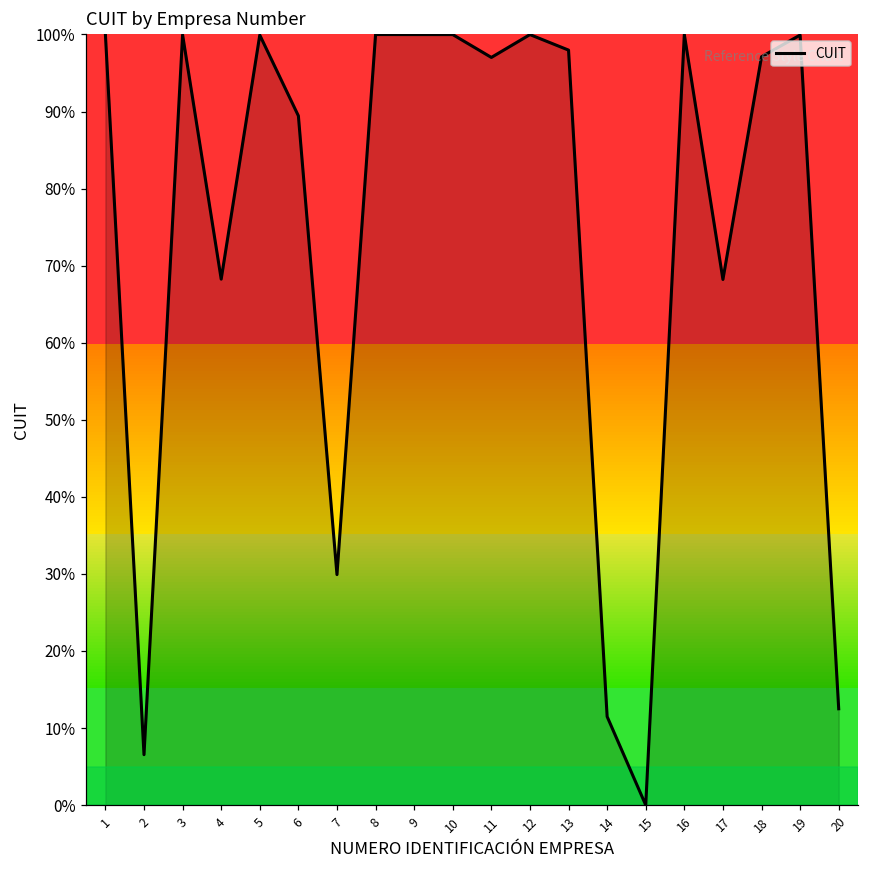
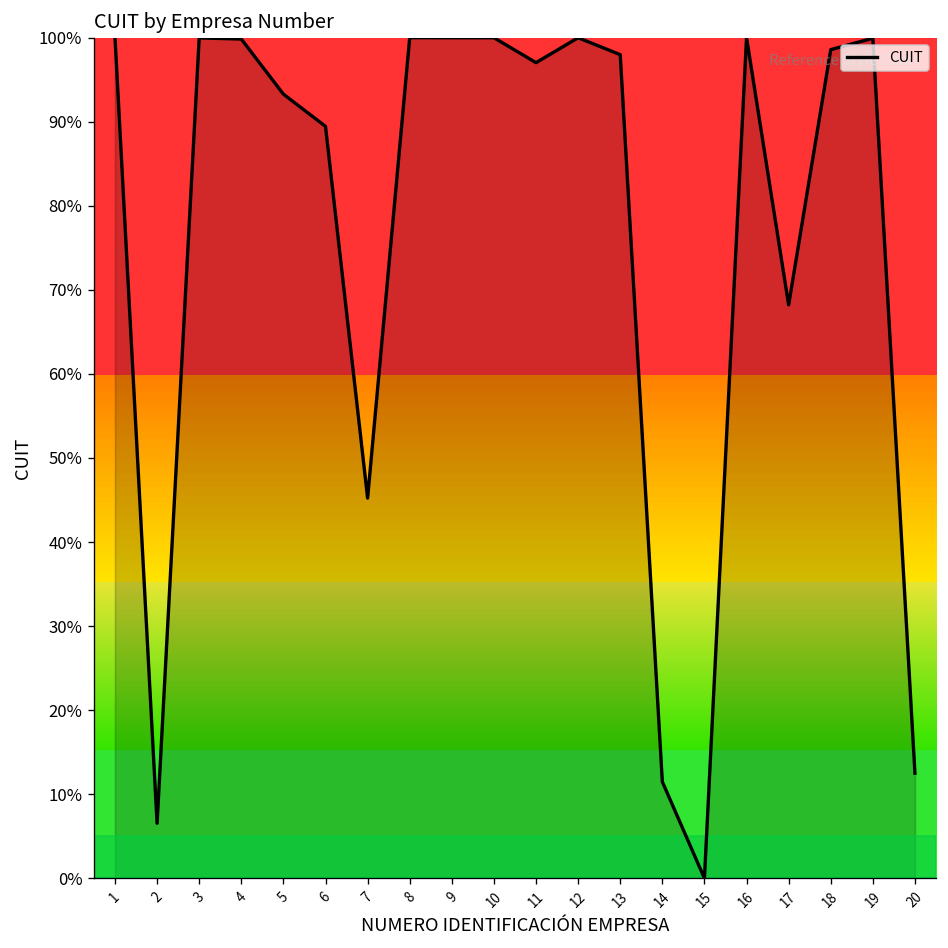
4: 68% -> 100%
5: 100% -> 93%
7: 30% -> 45%
18: 97% -> 99%
